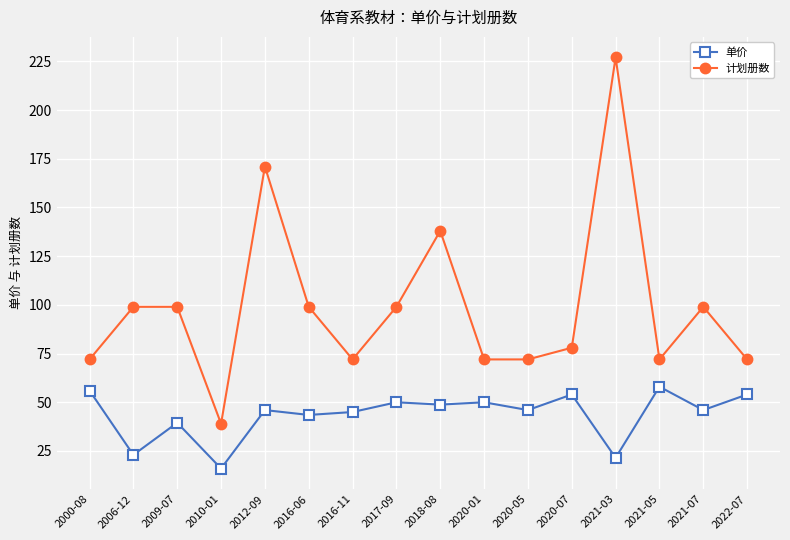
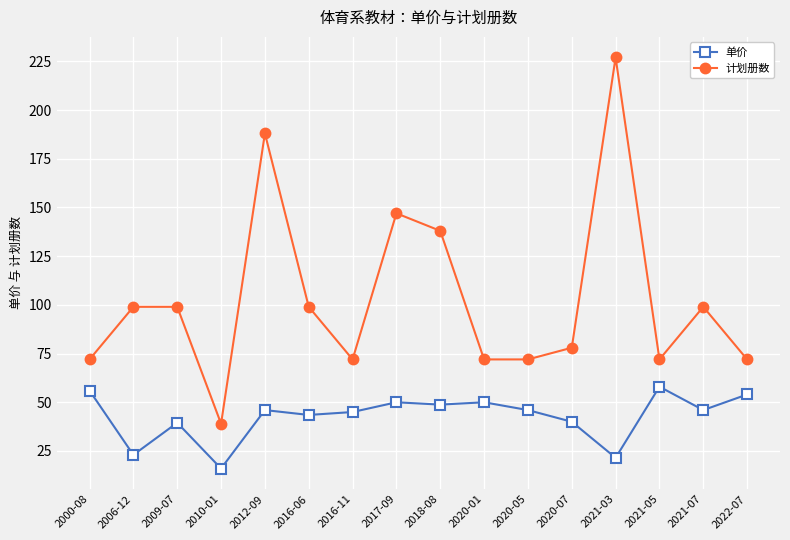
计划册数, 2012-09: 171 -> 188
计划册数, 2017-09: 99 -> 147
单价, 2020-07: 54 -> 40
